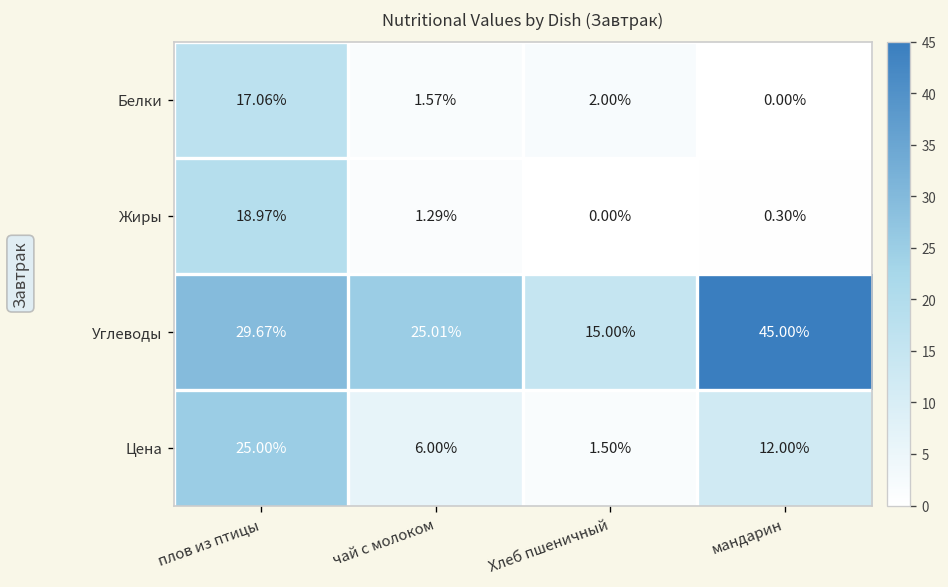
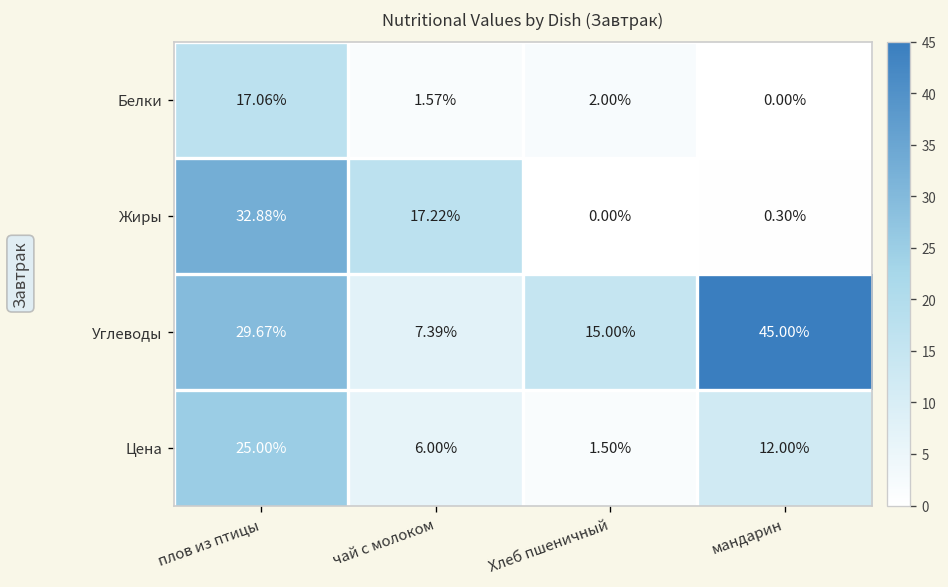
Жиры, плов из птицы: 18.97% -> 32.88%
Жиры, чай с молоком: 1.29% -> 17.22%
Углеводы, чай с молоком: 25.01% -> 7.39%
